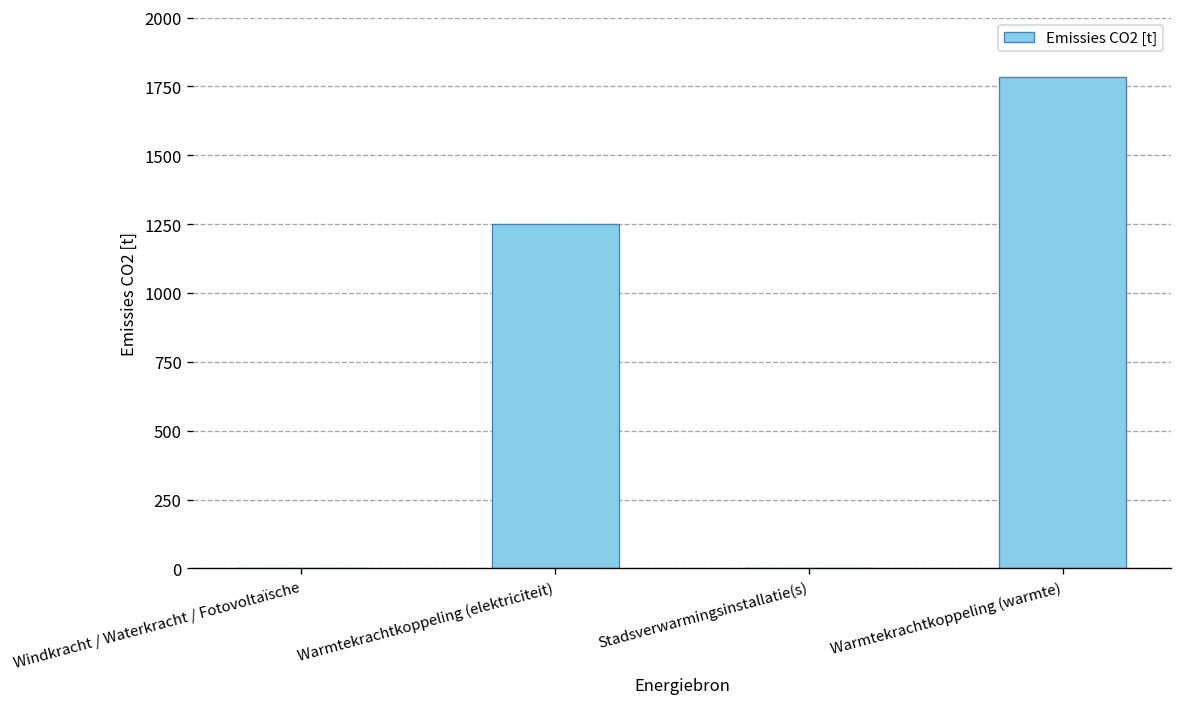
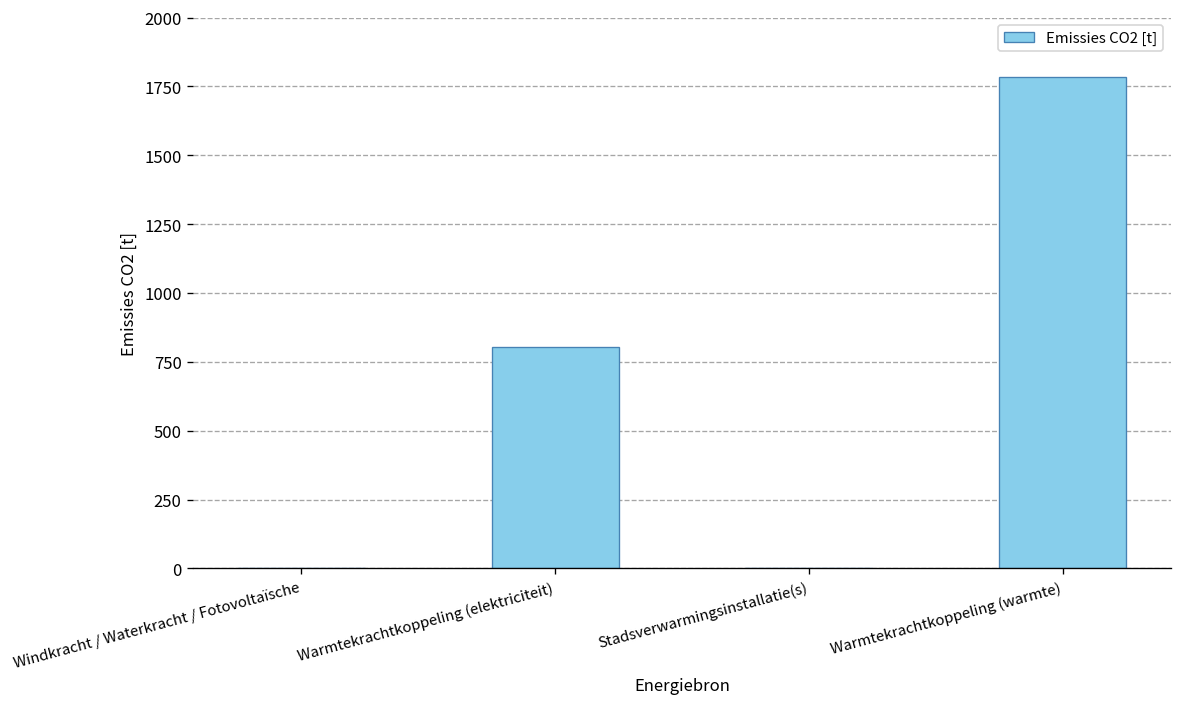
Warmtekrachtkoppeling (elektriciteit): 1250 -> 800
